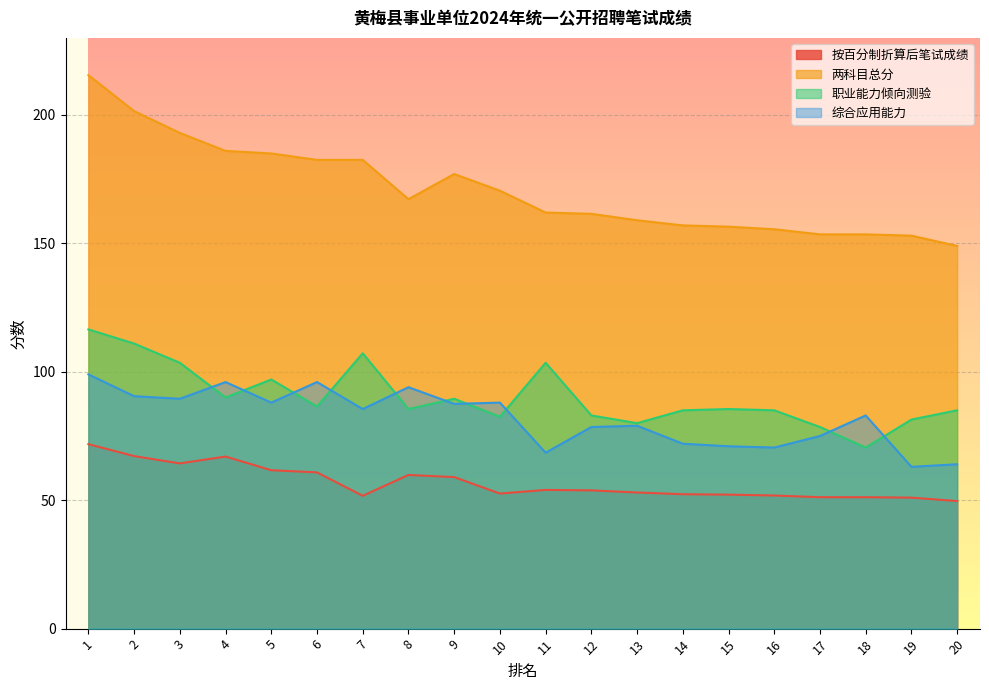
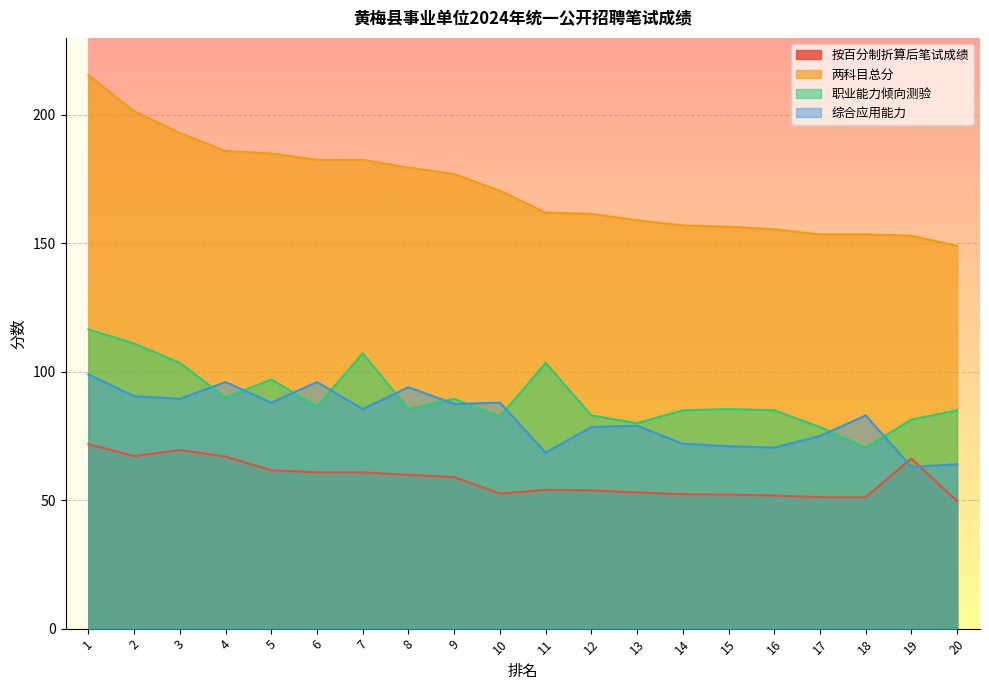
按百分制折算后笔试成绩, 3: 64 -> 70
按百分制折算后笔试成绩, 7: 52 -> 61
两科目总分, 8: 167 -> 180
按百分制折算后笔试成绩, 19: 51 -> 66
